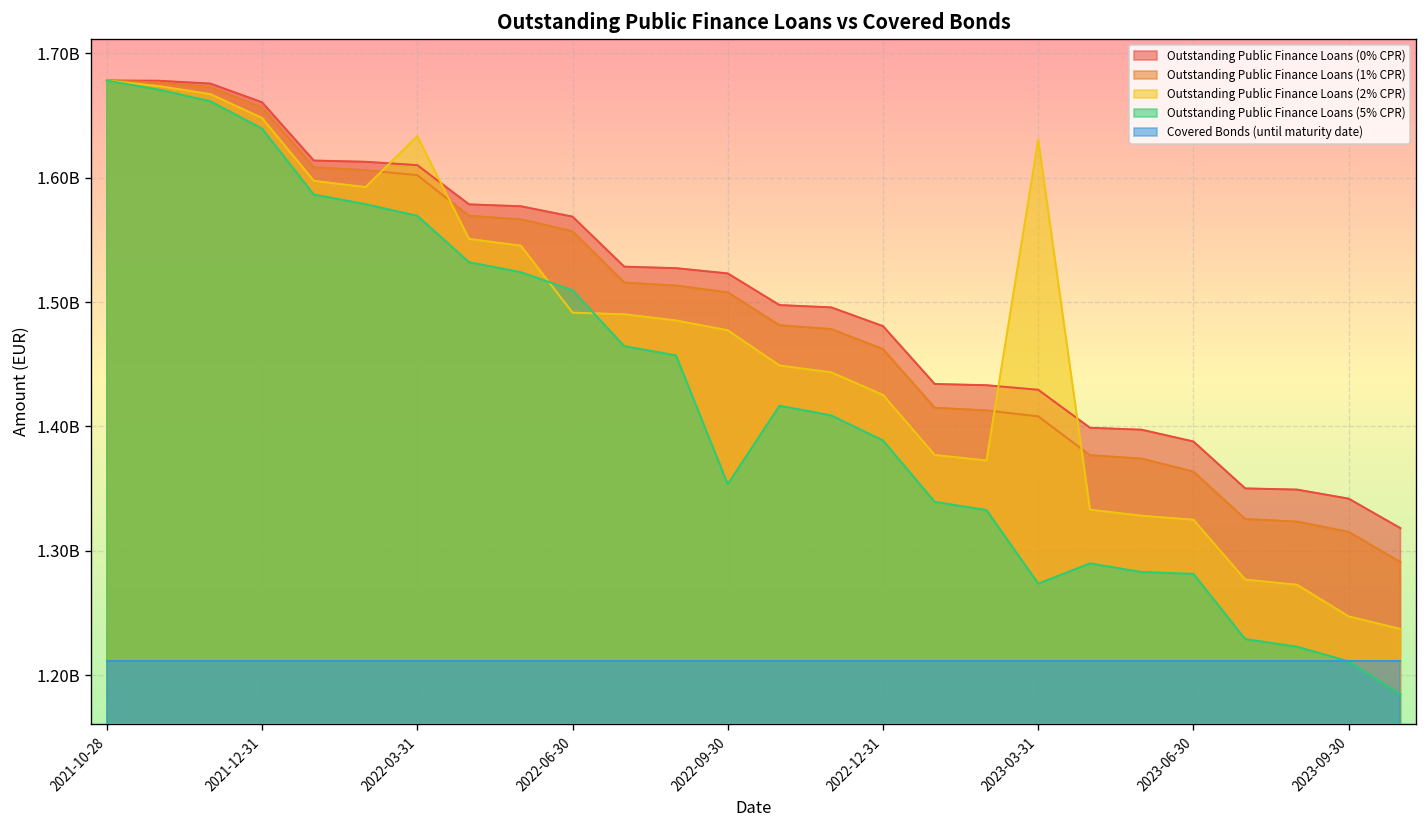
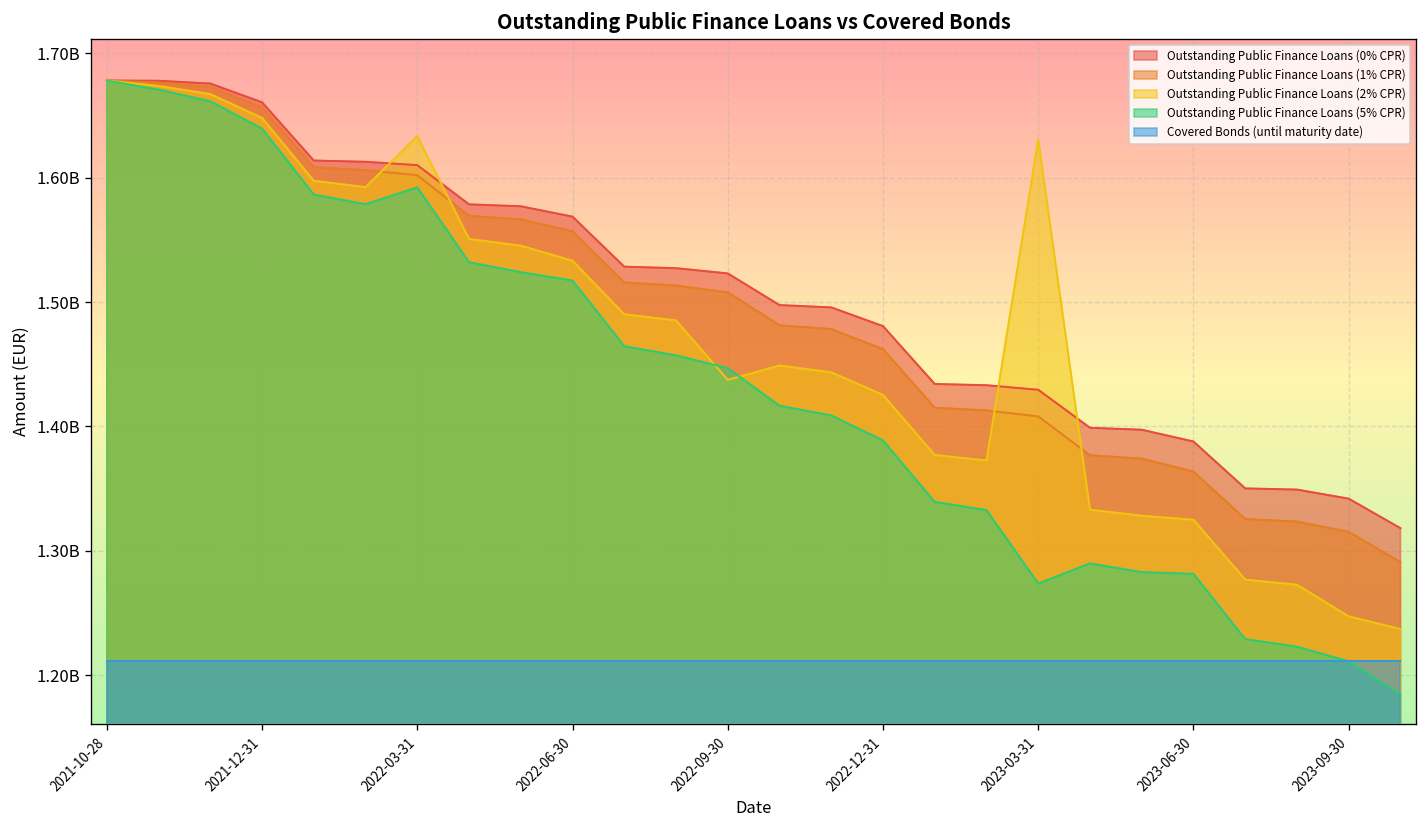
Outstanding Public Finance Loans (5% CPR), 2022-03-31: 1569000000 -> 1592000000
Outstanding Public Finance Loans (2% CPR), 2022-06-30: 1491000000 -> 1533000000
Outstanding Public Finance Loans (5% CPR), 2022-06-30: 1509000000 -> 1517000000
Outstanding Public Finance Loans (2% CPR), 2022-09-30: 1477000000 -> 1437000000
Outstanding Public Finance Loans (5% CPR), 2022-09-30: 1353000000 -> 1447000000
